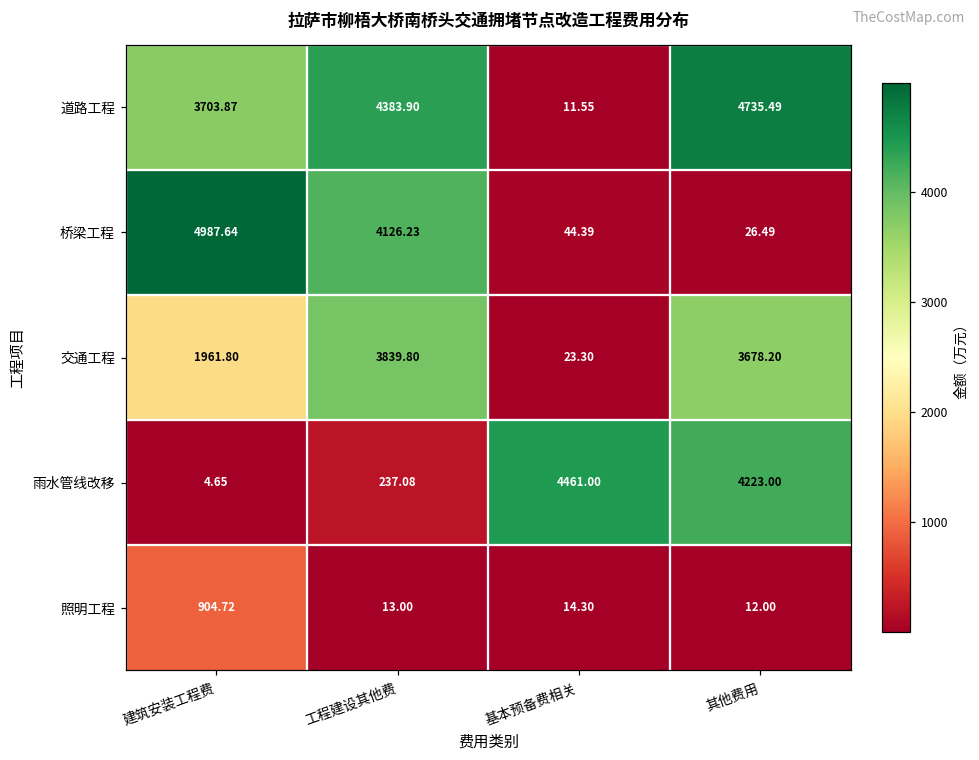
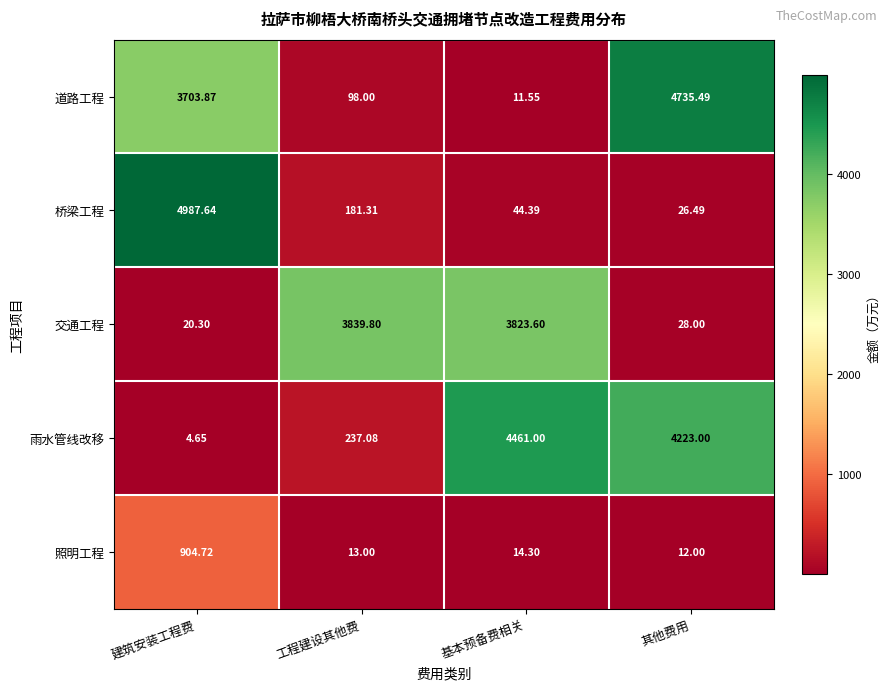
道路工程, 工程建设其他费: 4383.90 -> 98.00
桥梁工程, 工程建设其他费: 4126.23 -> 181.31
交通工程, 建筑安装工程费: 1961.80 -> 20.30
交通工程, 基本预备费相关: 23.30 -> 3823.60
交通工程, 其他费用: 3678.20 -> 28.00
